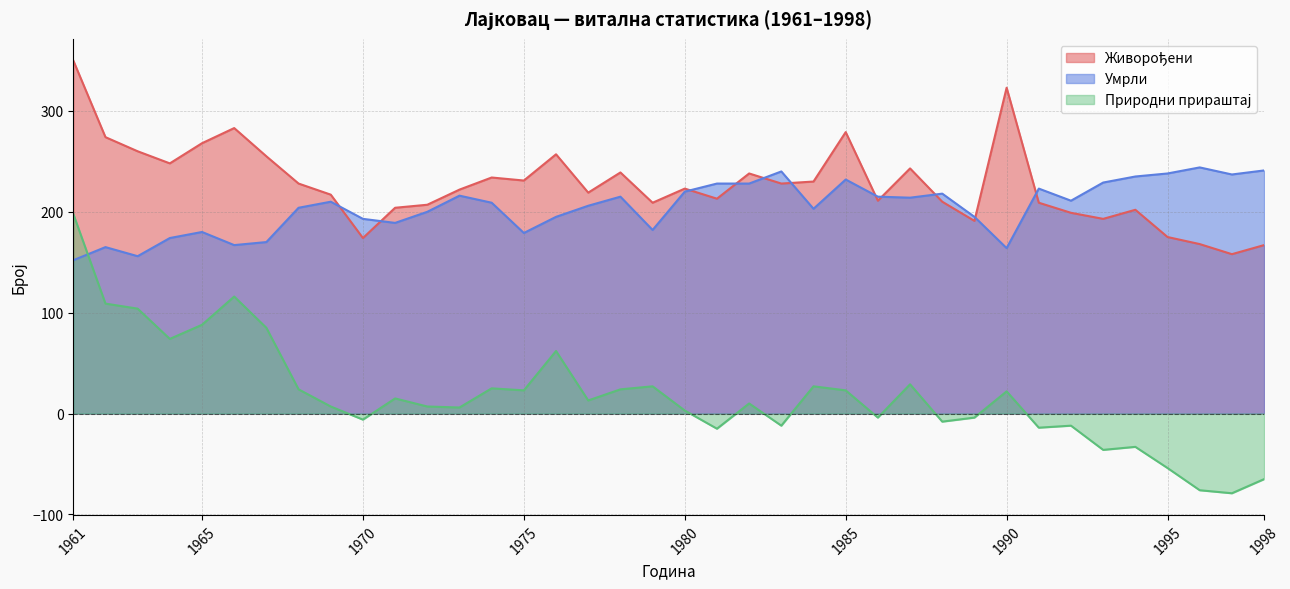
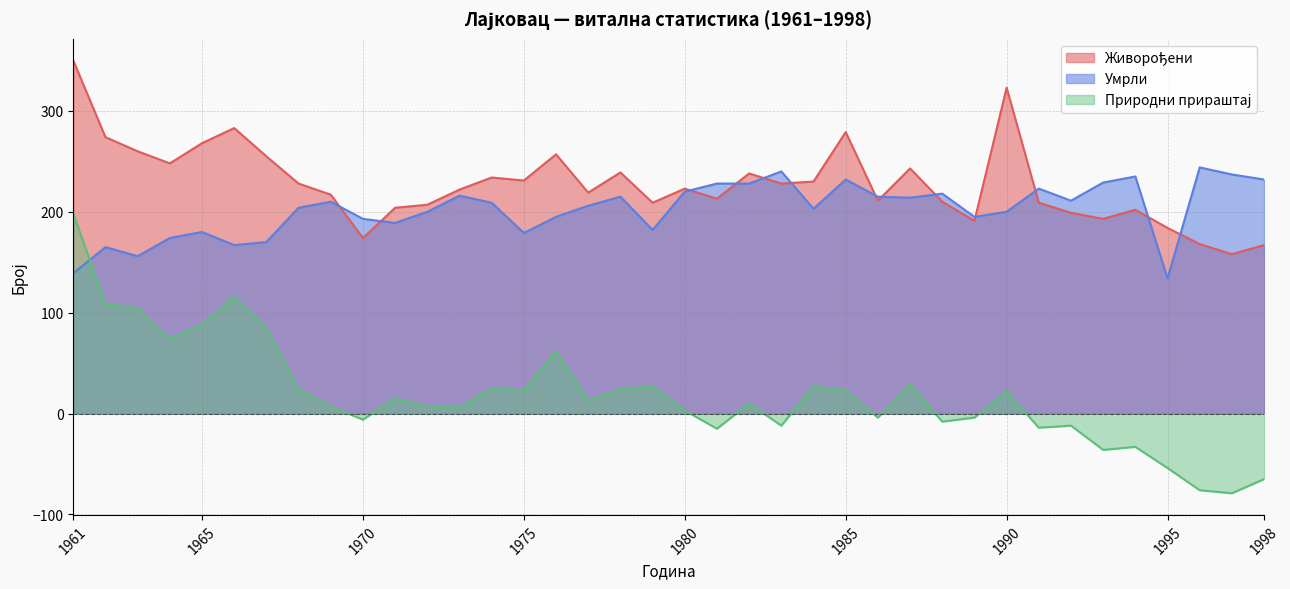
Умрли, 1961: 152 -> 139
Умрли, 1990: 164 -> 200
Живорођени, 1995: 175 -> 184
Умрли, 1995: 238 -> 134
Умрли, 1998: 241 -> 232
